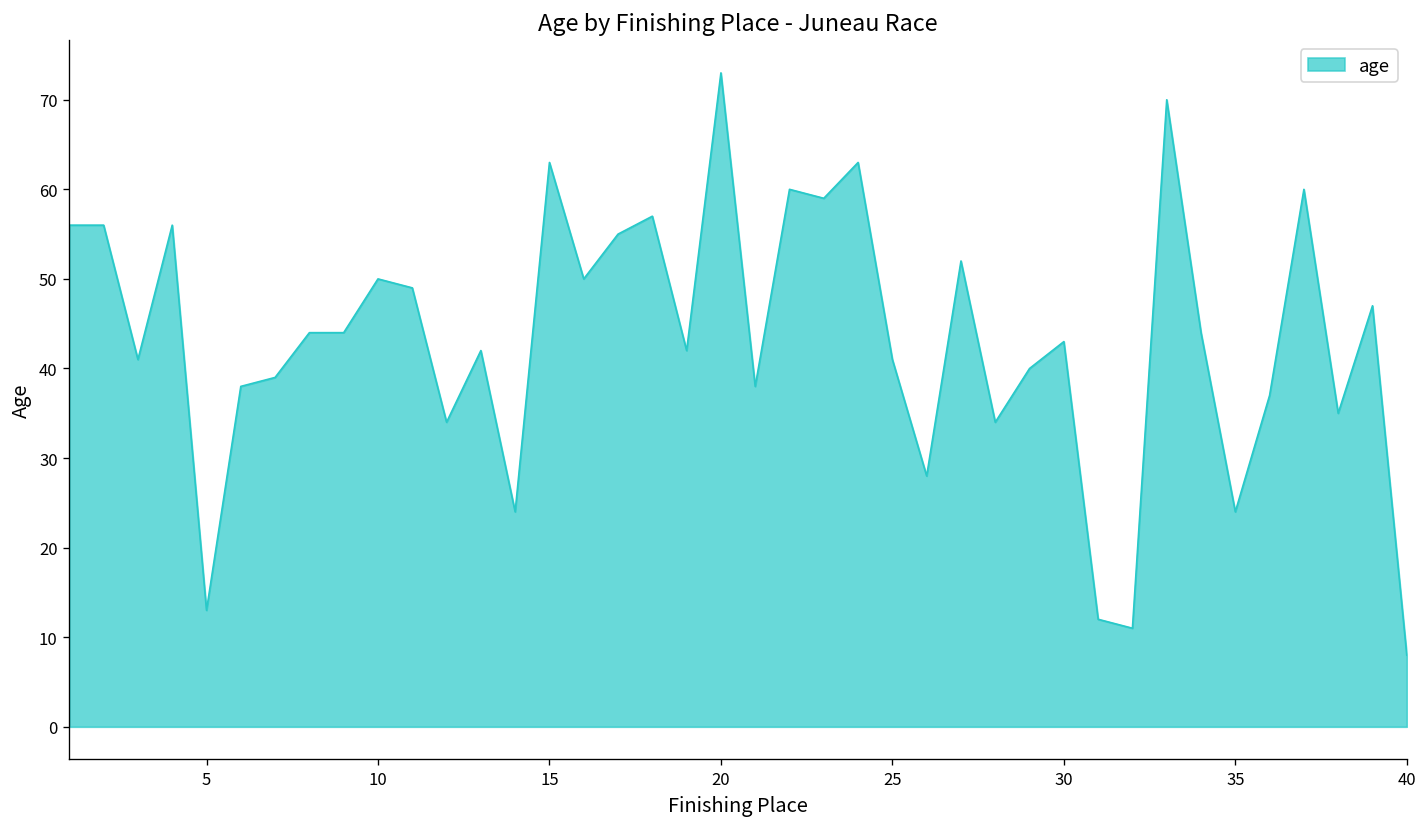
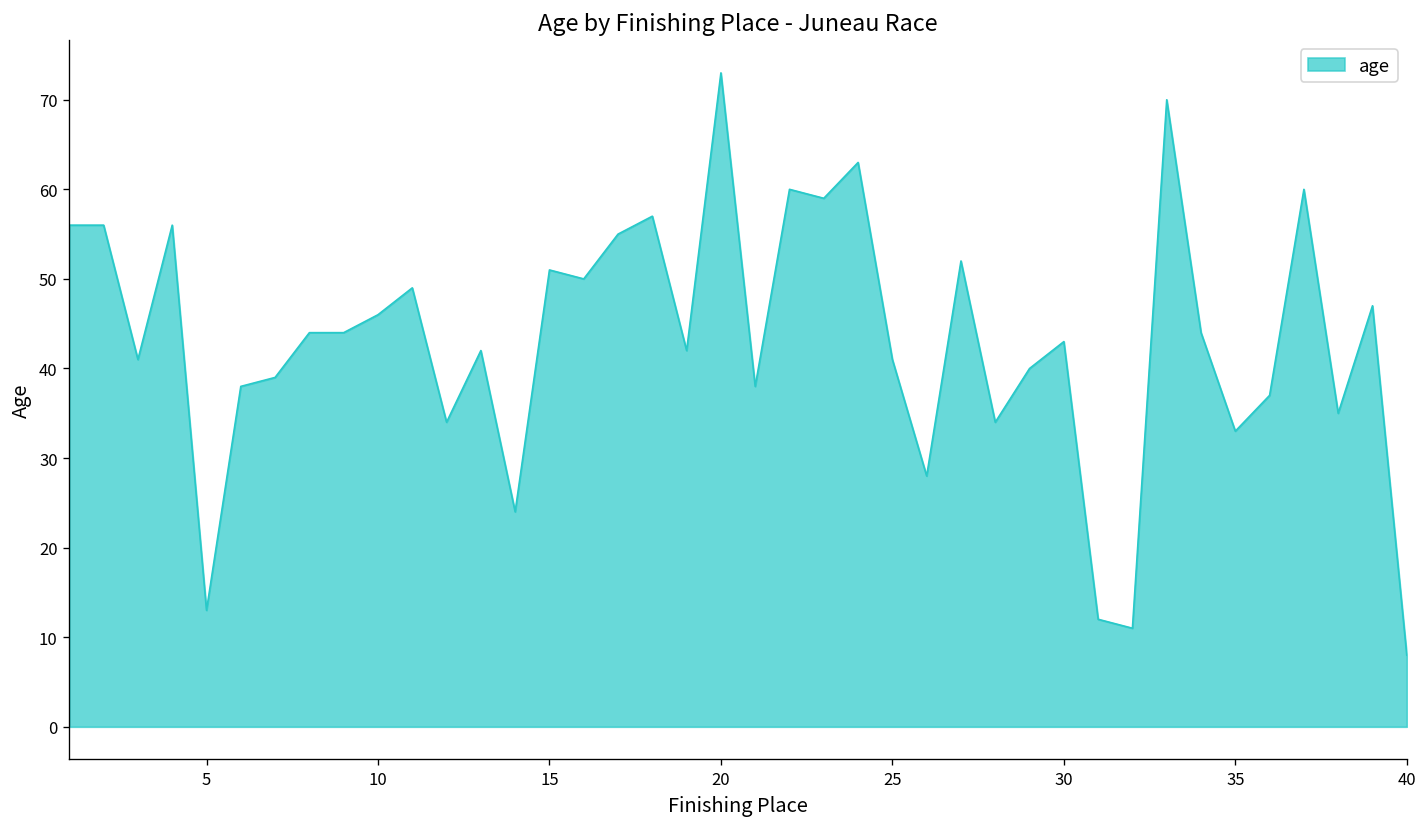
10: 50 -> 46
15: 63 -> 51
35: 24 -> 33
